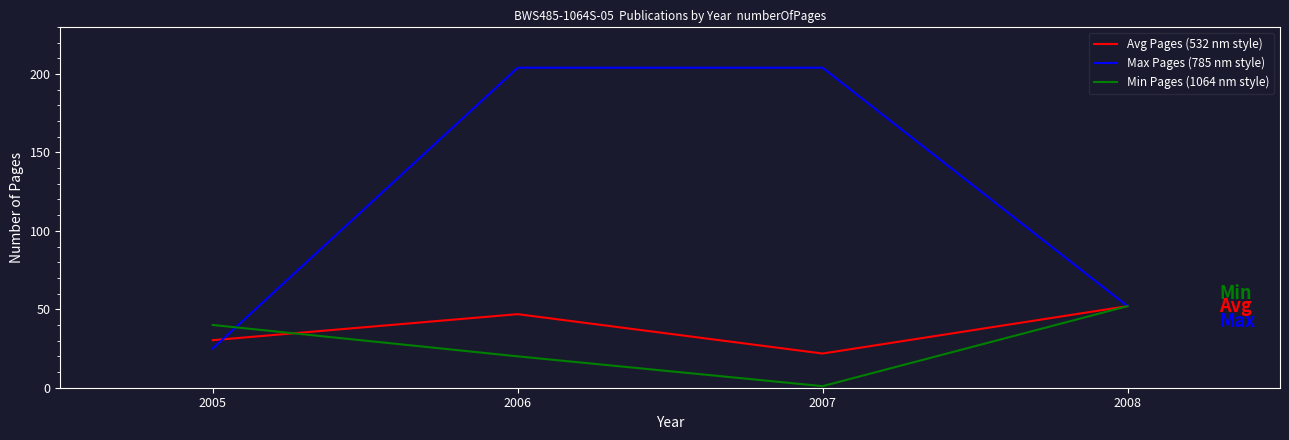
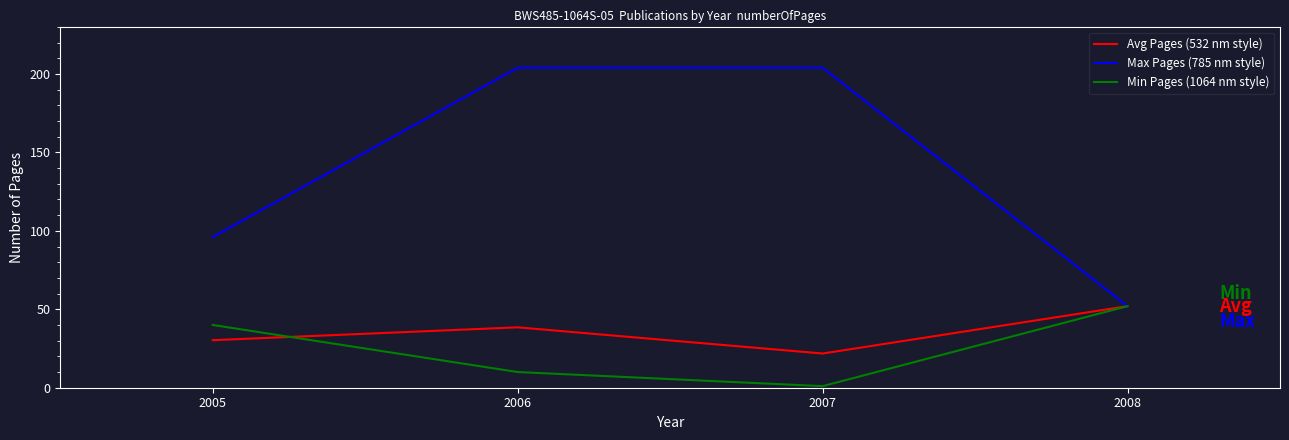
Max Pages (785 nm style), 2005: 25 -> 96
Avg Pages (532 nm style), 2006: 47 -> 39
Min Pages (1064 nm style), 2006: 20 -> 10
